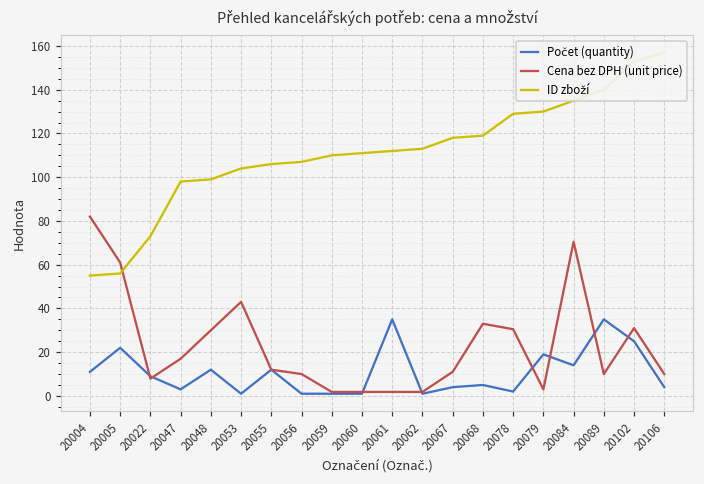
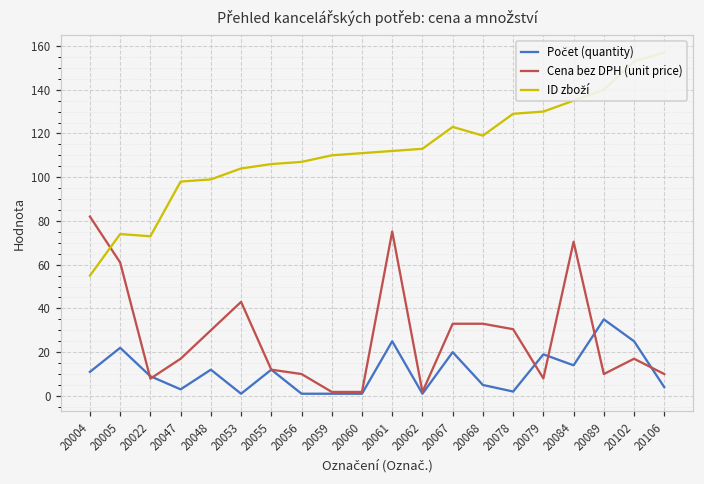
ID zboží, 20005: 56 -> 74
Počet (quantity), 20061: 35 -> 25
Cena bez DPH (unit price), 20061: 2 -> 75
Počet (quantity), 20067: 4 -> 20
Cena bez DPH (unit price), 20067: 11 -> 33
ID zboží, 20067: 118 -> 123
Cena bez DPH (unit price), 20079: 3 -> 8
Cena bez DPH (unit price), 20102: 31 -> 17
